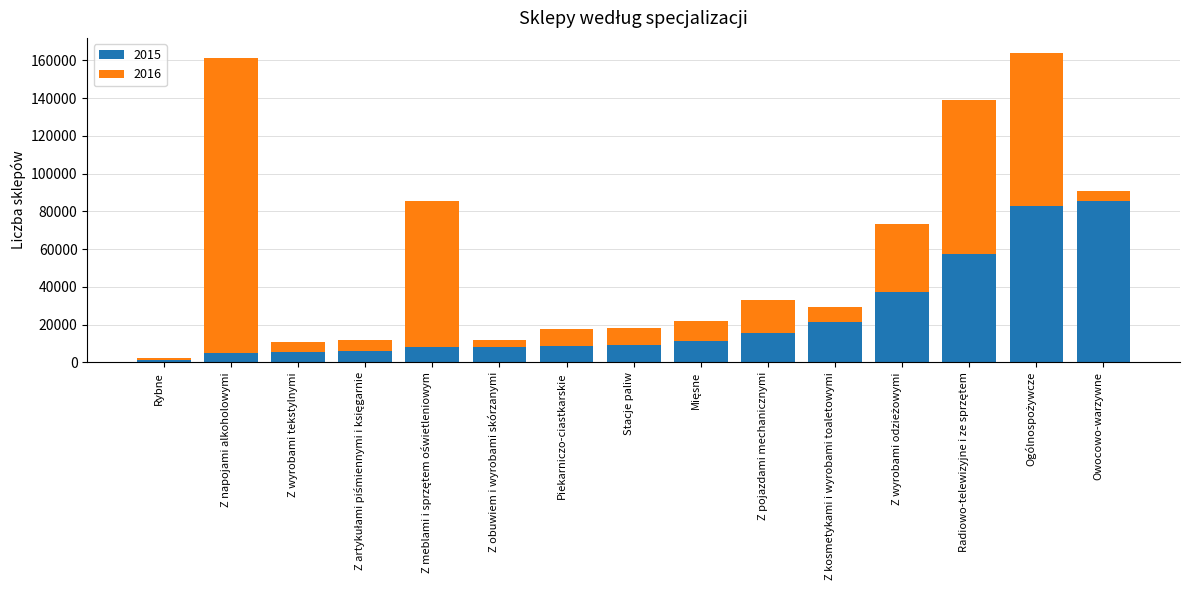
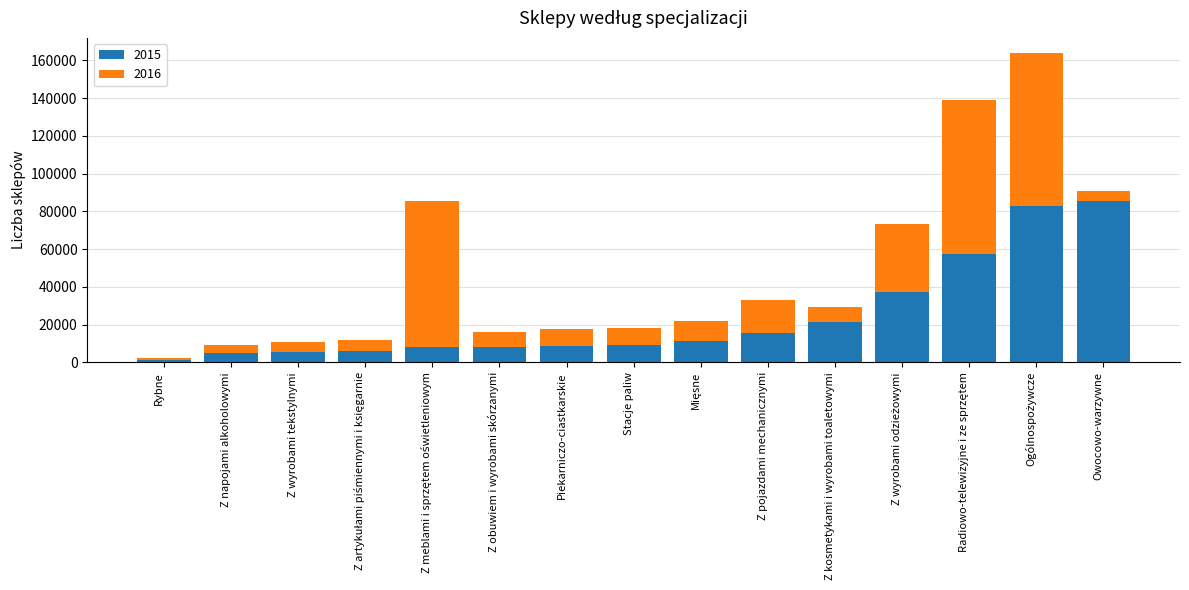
2016, Z napojami alkoholowymi: 156000 -> 4000
2016, Z obuwiem i wyrobami skórzanymi: 4000 -> 8000
